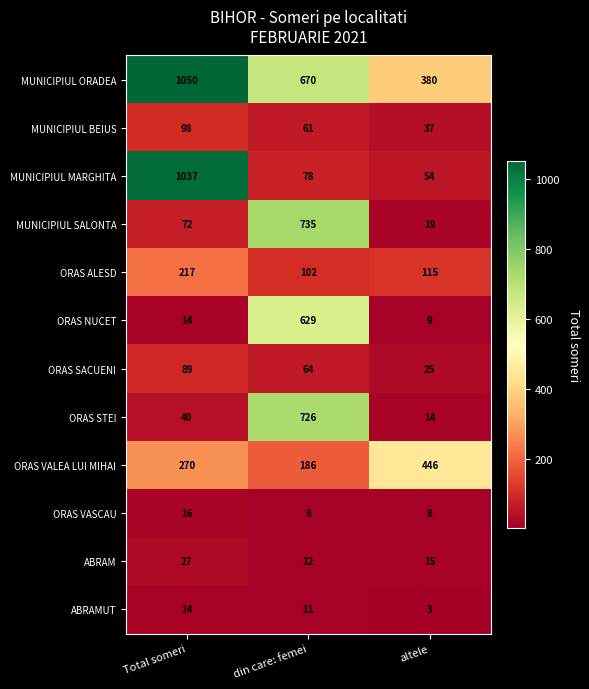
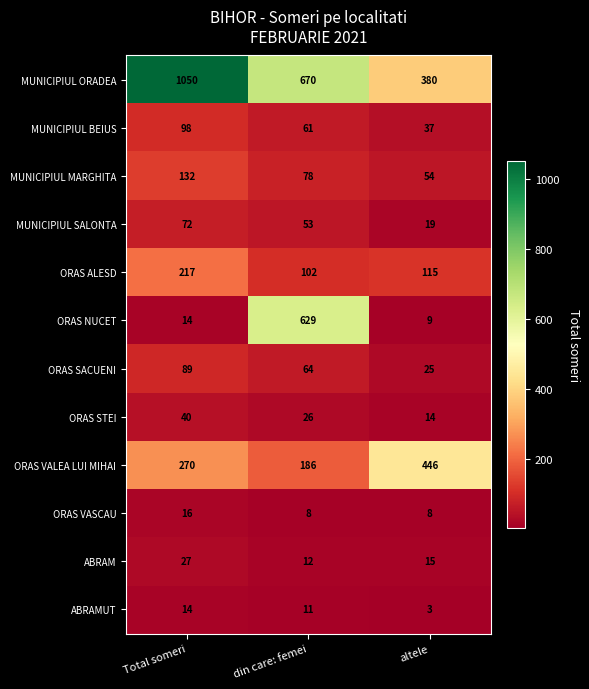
MUNICIPIUL MARGHITA, Total someri: 1037 -> 132
MUNICIPIUL SALONTA, din care: femei: 735 -> 53
ORAS STEI, din care: femei: 726 -> 26
